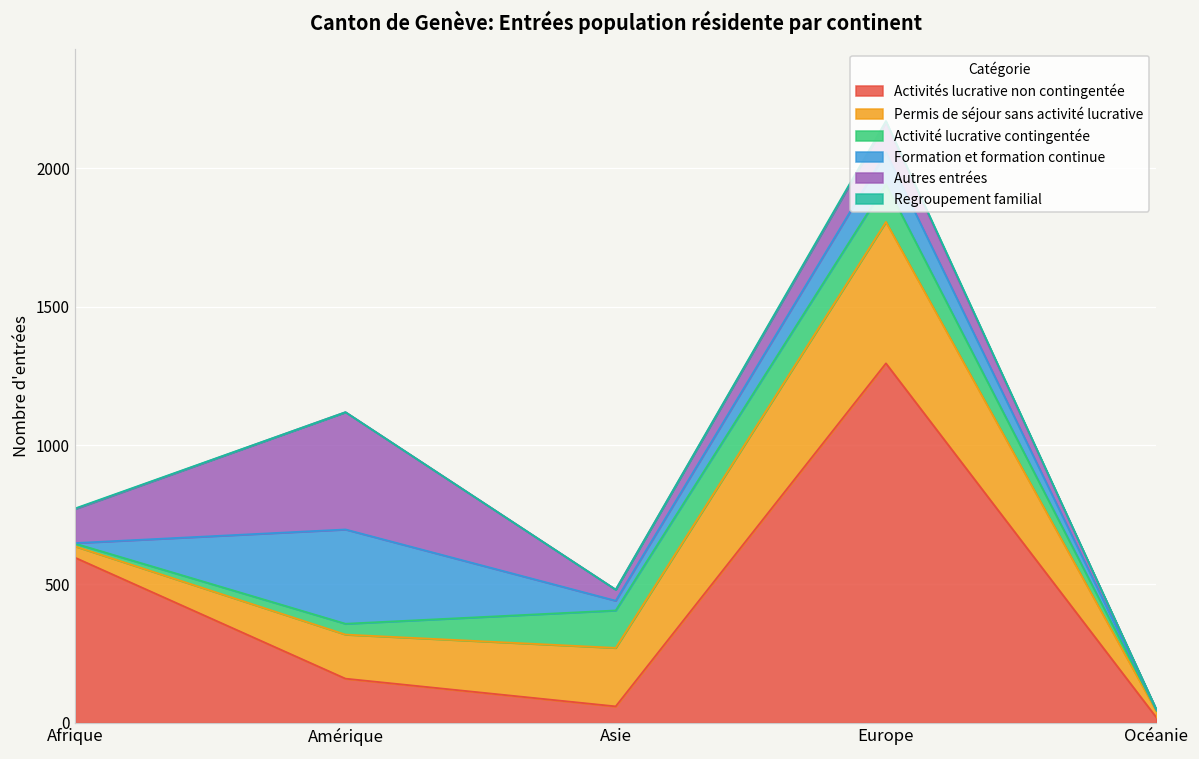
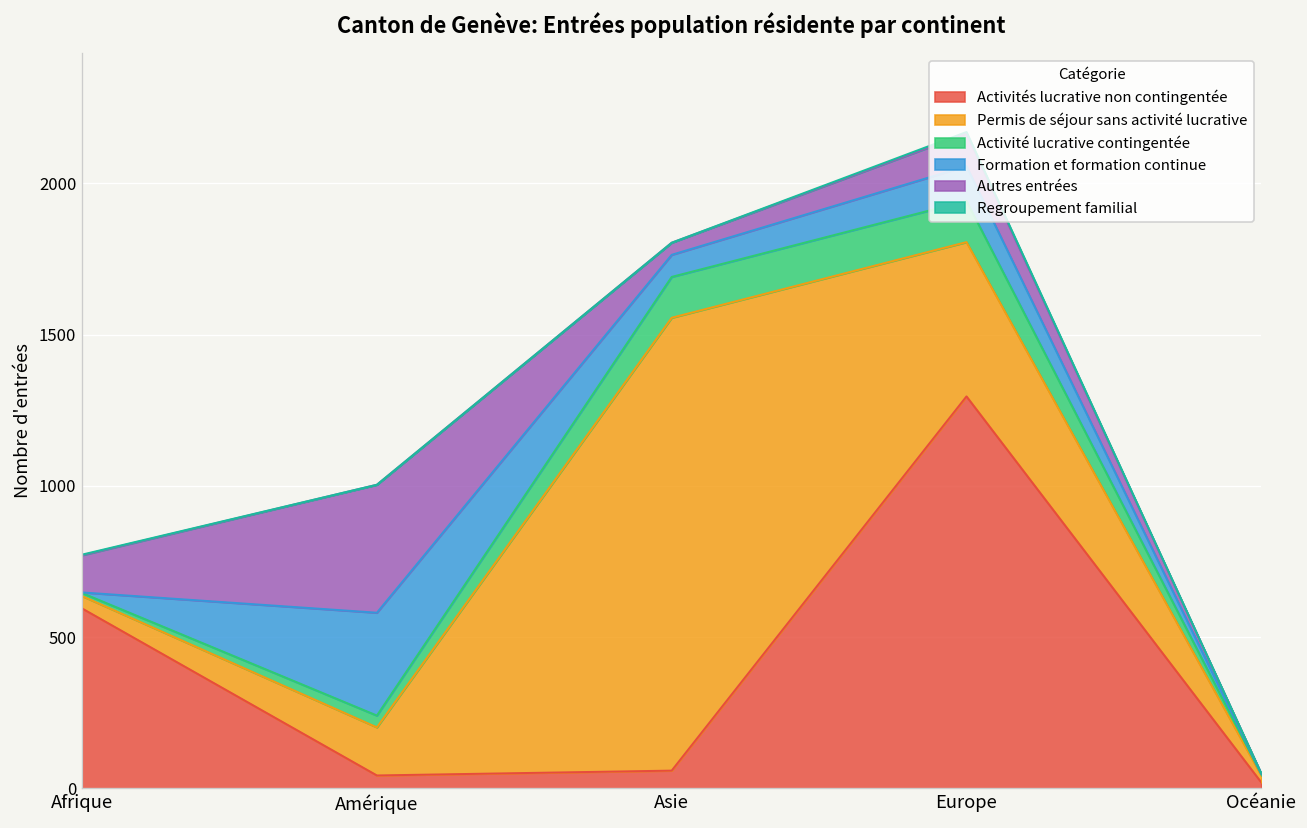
Activités lucrative non contingentée, Amérique: 160 -> 40
Permis de séjour sans activité lucrative, Asie: 210 -> 1500
Formation et formation continue, Asie: 40 -> 70
